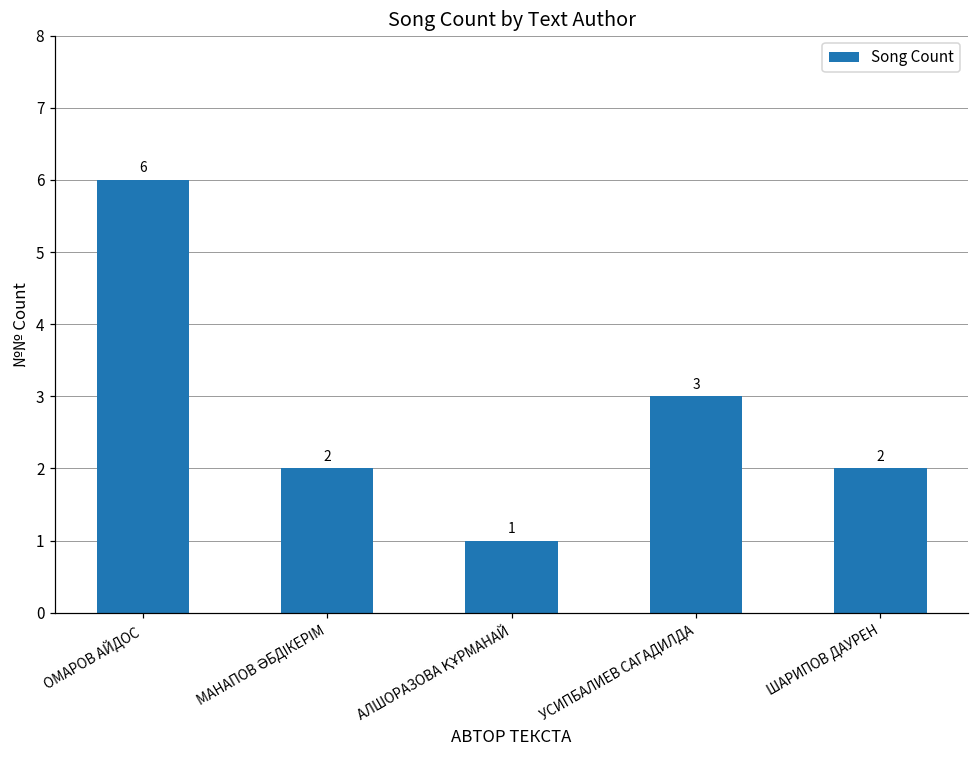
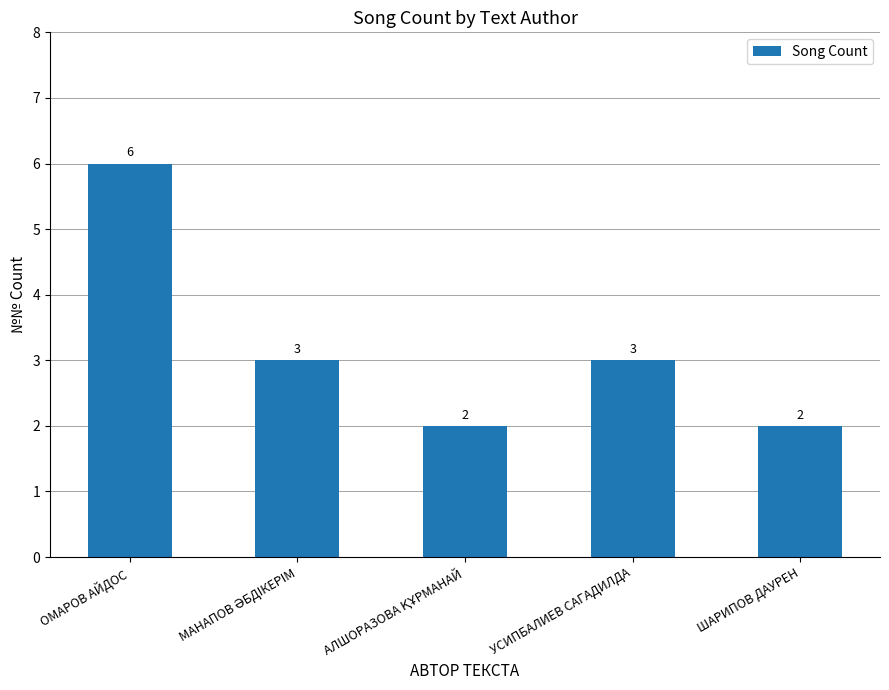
МАНАПОВ ӘБДІКЕРІМ: 2 -> 3
АЛШОРАЗОВА ҚҰРМАНАЙ: 1 -> 2
